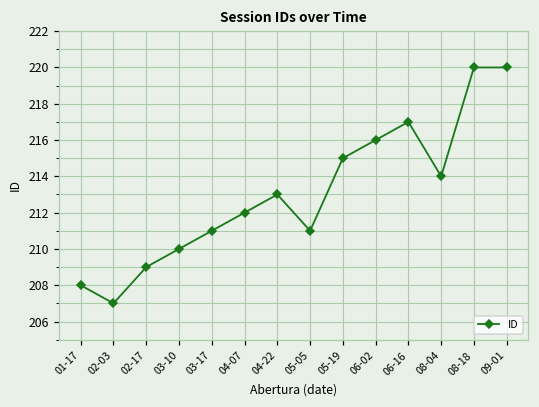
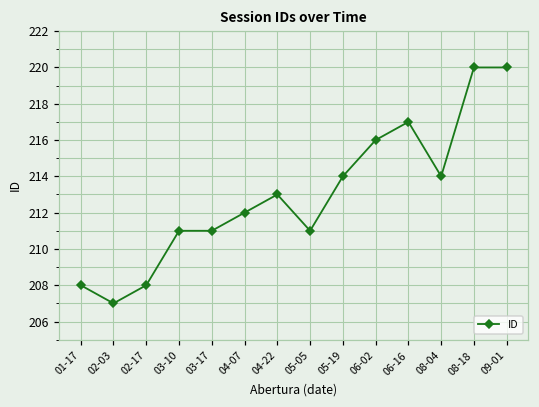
02-17: 209 -> 208
03-10: 210 -> 211
05-19: 215 -> 214
